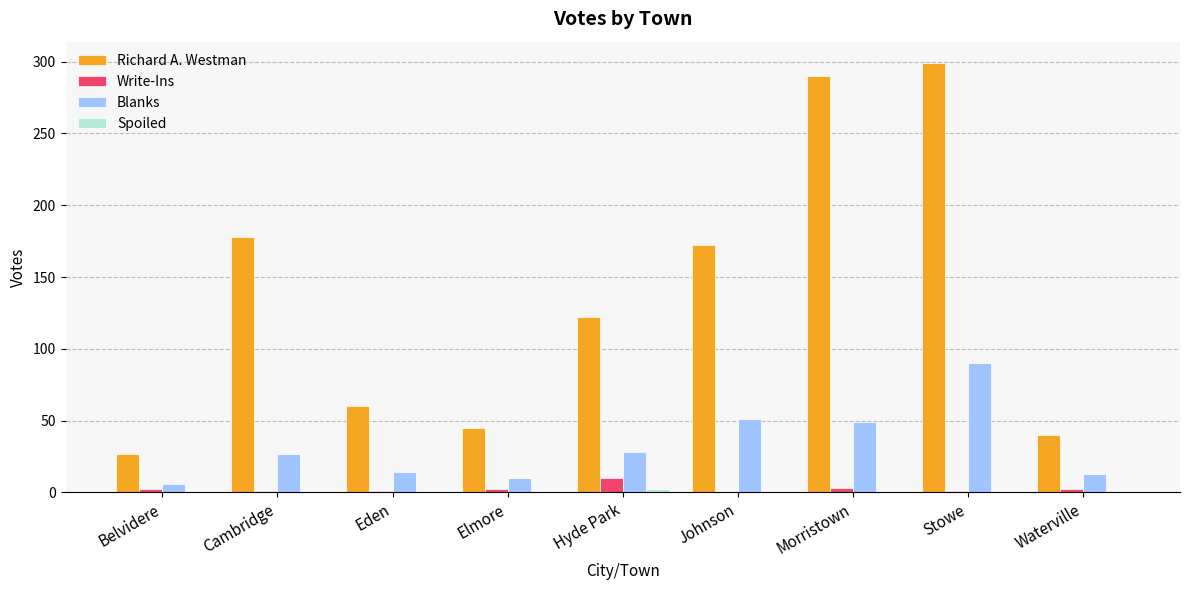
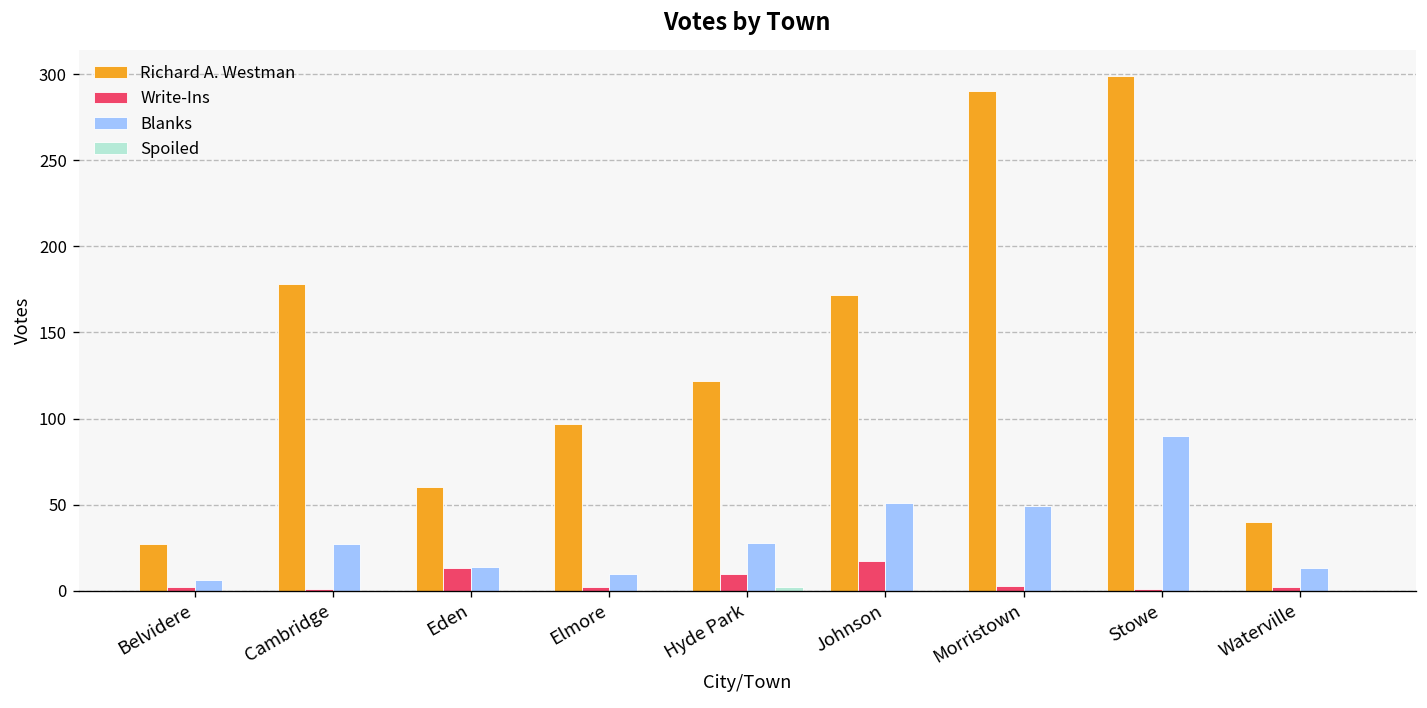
Write-Ins, Eden: 1 -> 13
Richard A. Westman, Elmore: 45 -> 97
Write-Ins, Johnson: 0 -> 17
